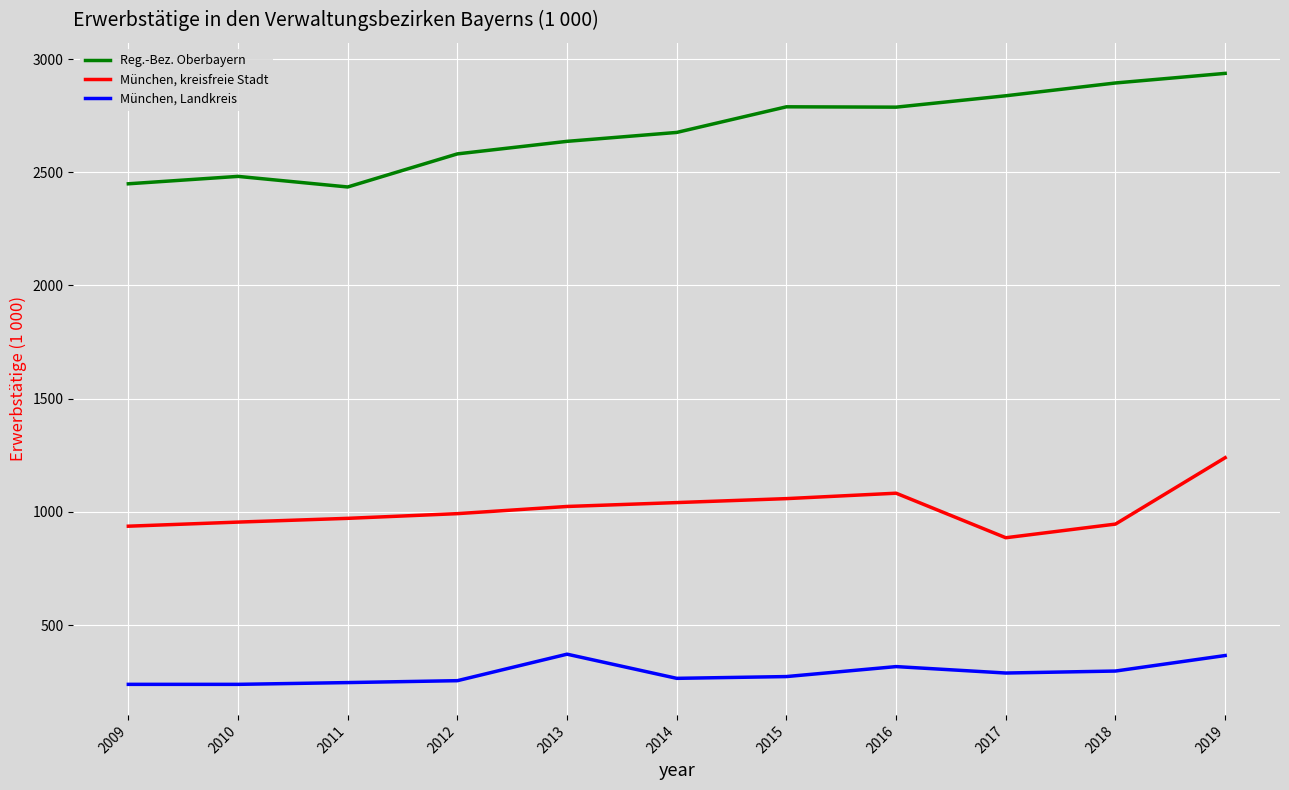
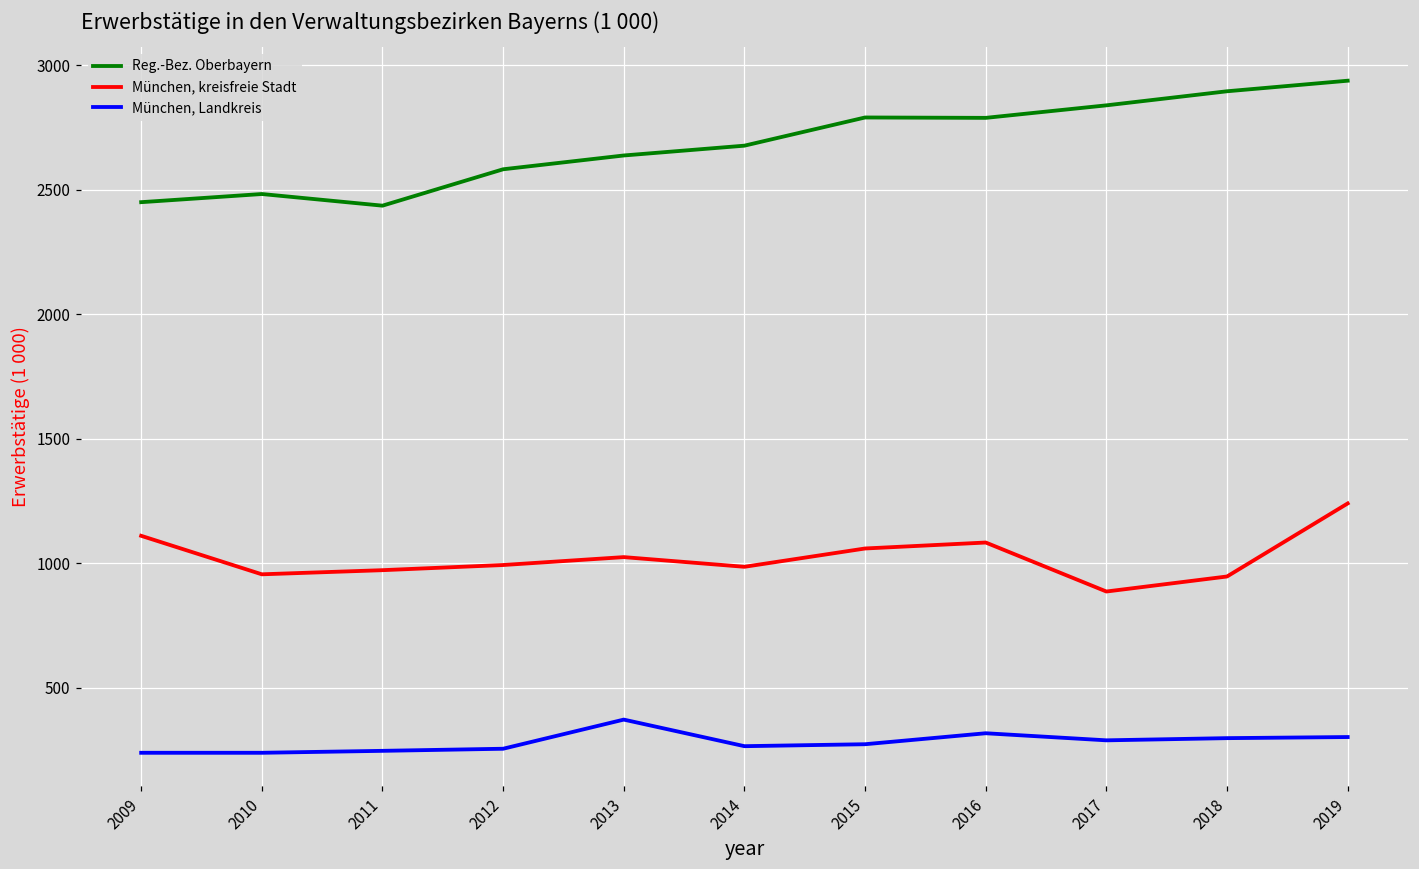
München, kreisfreie Stadt, 2009: 940 -> 1110
München, kreisfreie Stadt, 2014: 1040 -> 980
München, Landkreis, 2019: 370 -> 300
